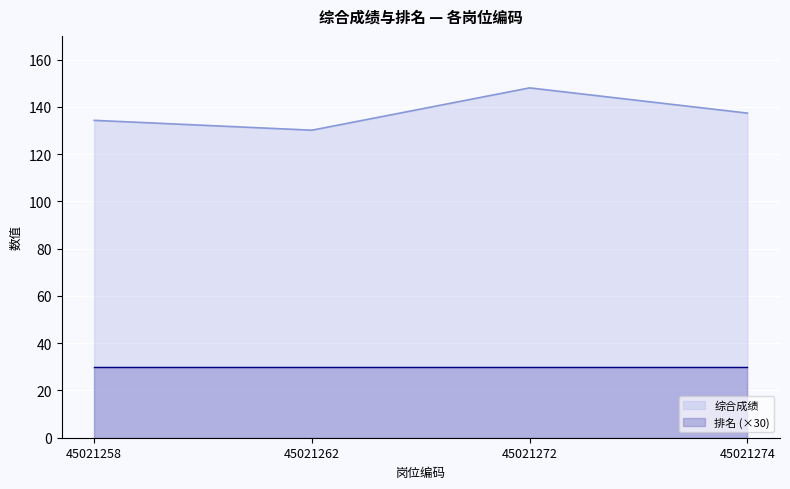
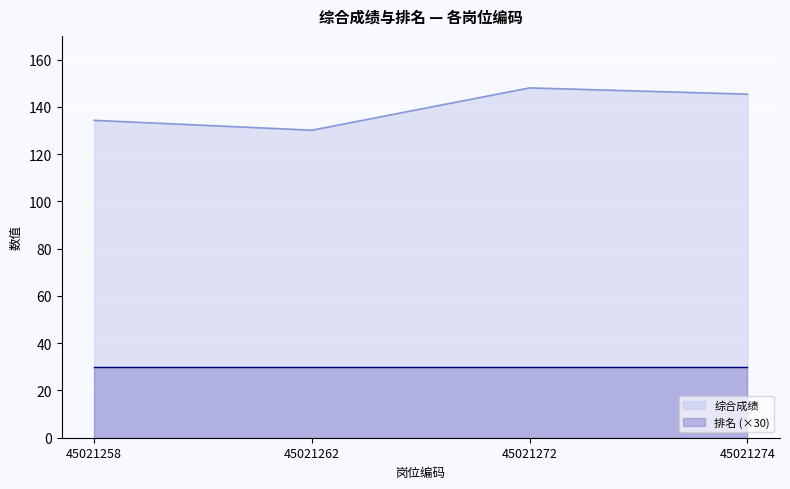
综合成绩, 45021274: 137 -> 145
